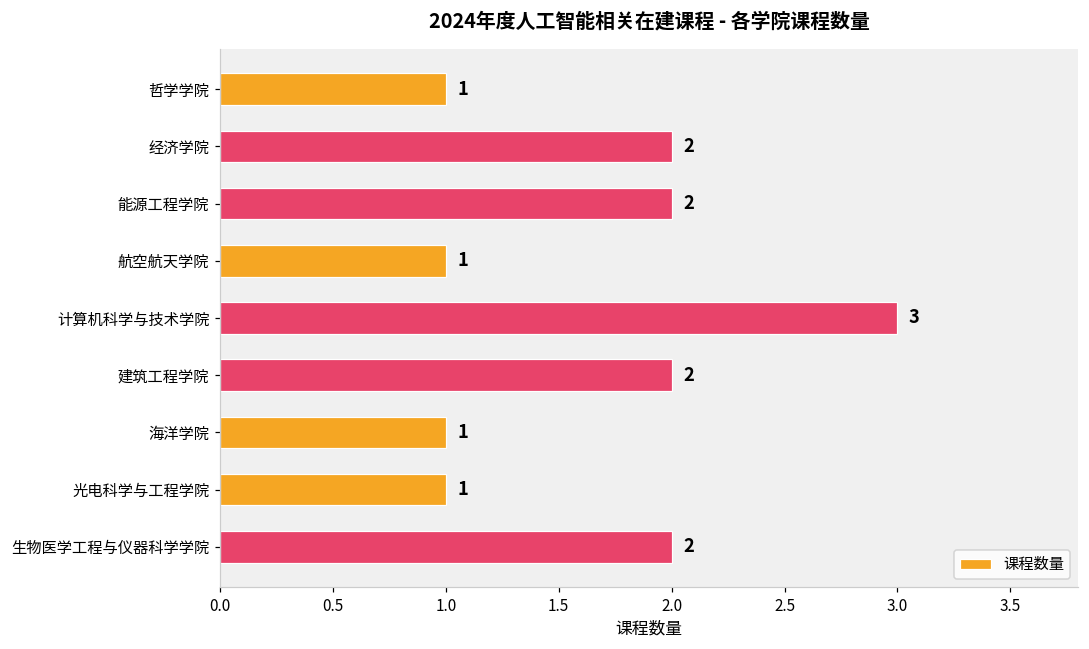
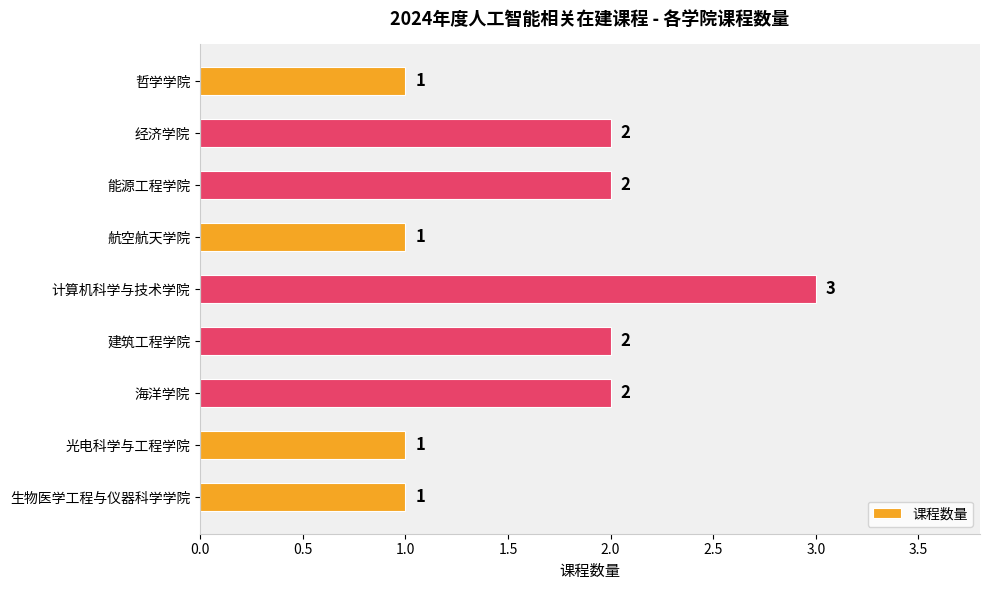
海洋学院: 1 -> 2
生物医学工程与仪器科学学院: 2 -> 1
